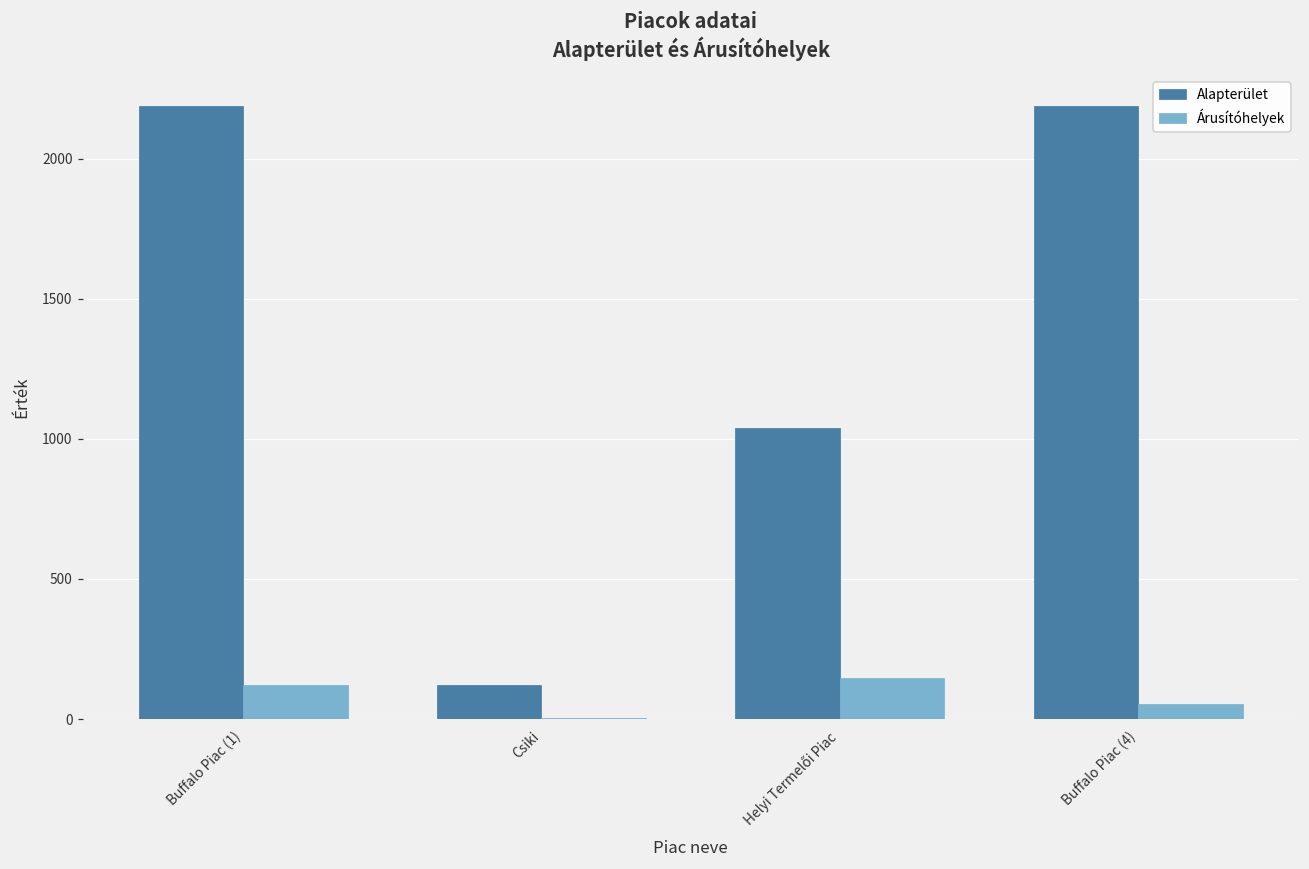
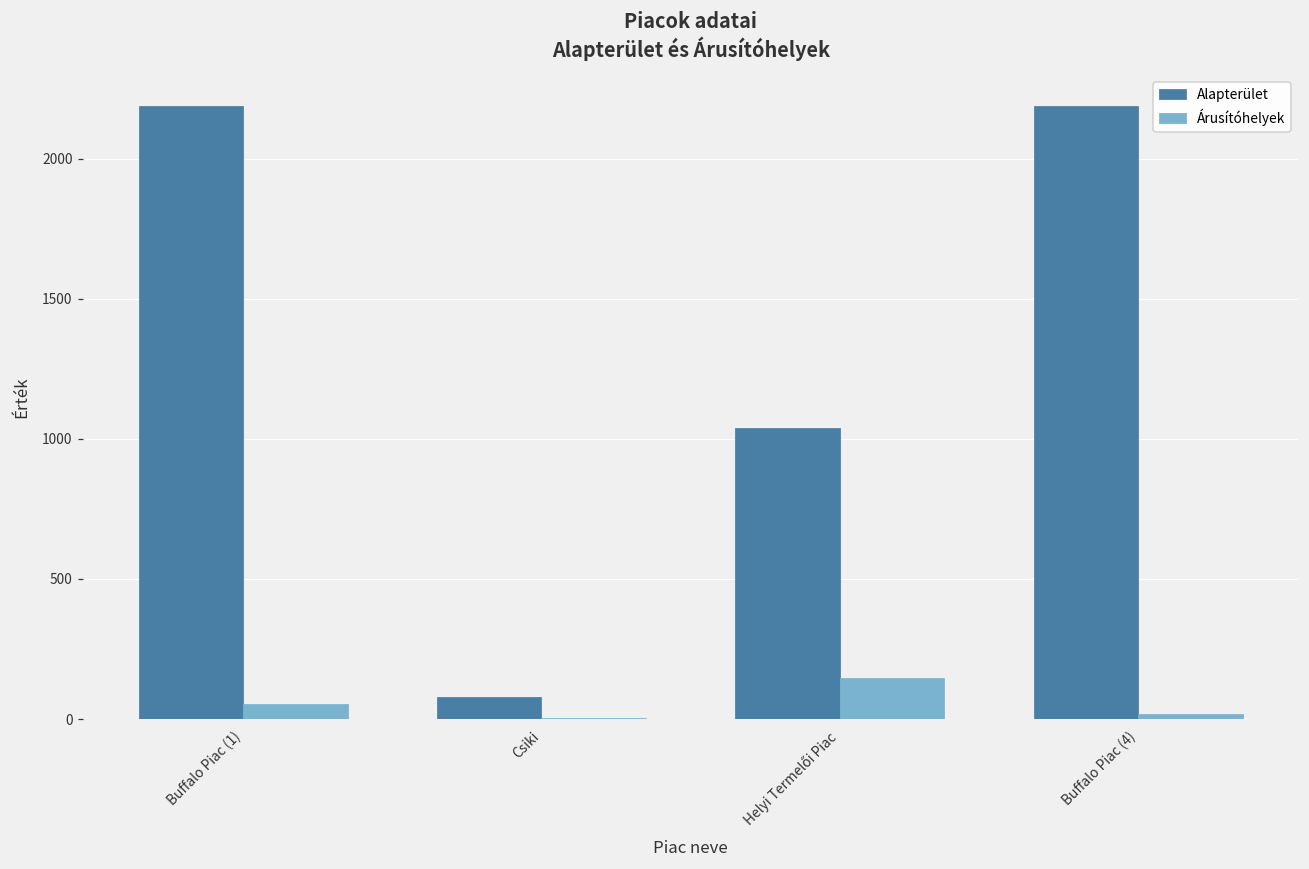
Árusítóhelyek, Buffalo Piac (1): 120 -> 50
Alapterület, Csiki: 120 -> 80
Árusítóhelyek, Buffalo Piac (4): 50 -> 20
